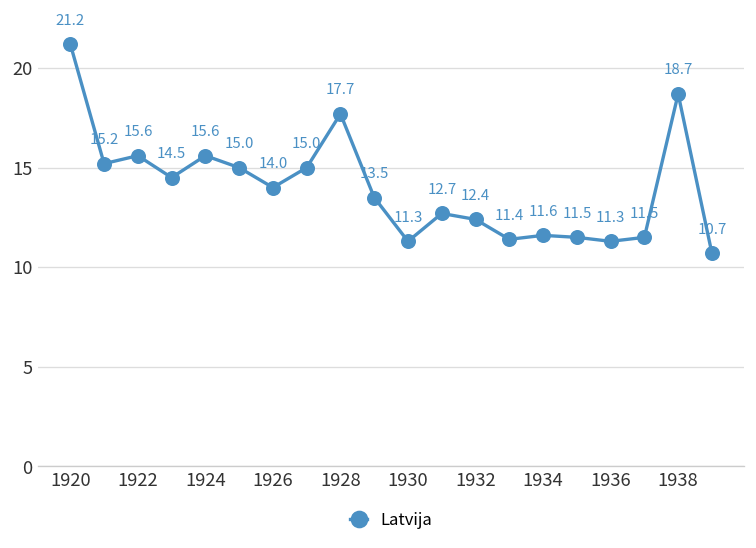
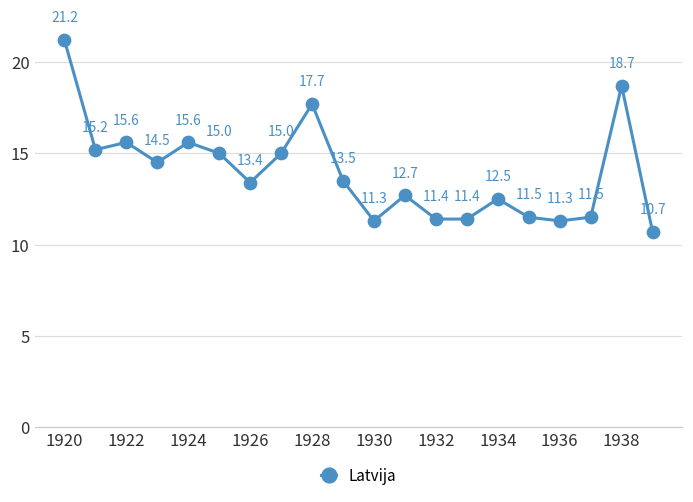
1926: 14.0 -> 13.4
1932: 12.4 -> 11.4
1934: 11.6 -> 12.5
